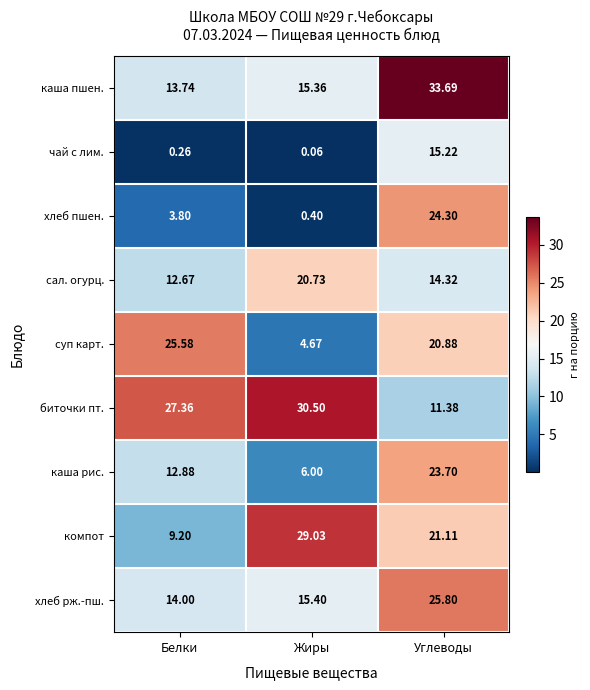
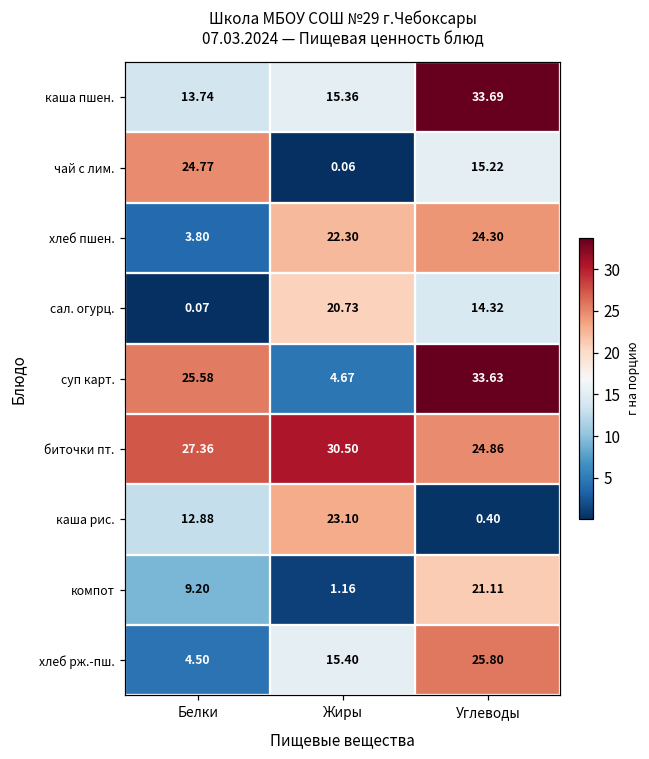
чай с лим., Белки: 0.26 -> 24.77
хлеб пшен., Жиры: 0.40 -> 22.30
сал. огурц., Белки: 12.67 -> 0.07
суп карт., Углеводы: 20.88 -> 33.63
биточки пт., Углеводы: 11.38 -> 24.86
каша рис., Жиры: 6.00 -> 23.10
каша рис., Углеводы: 23.70 -> 0.40
компот, Жиры: 29.03 -> 1.16
хлеб рж.-пш., Белки: 14.00 -> 4.50
